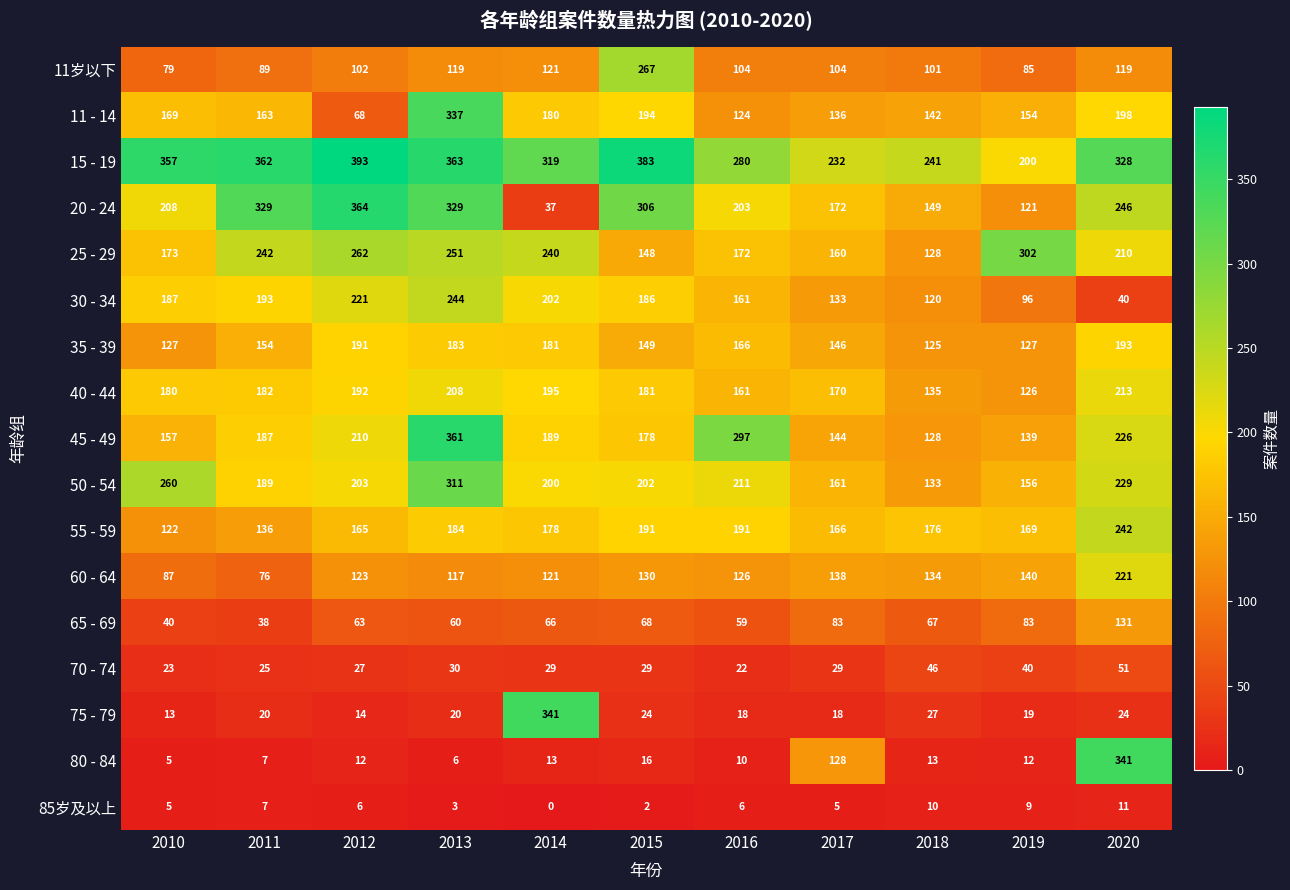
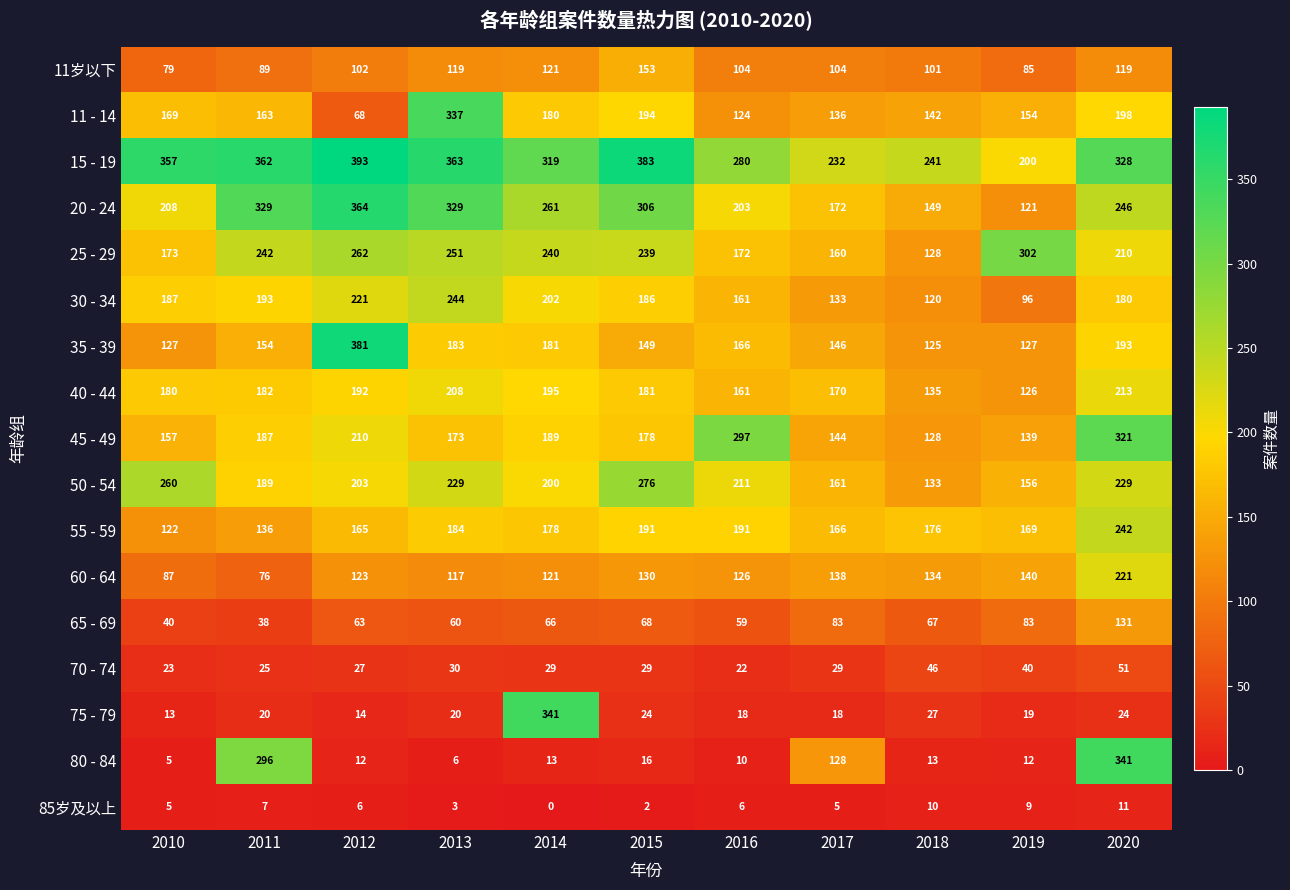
11岁以下, 2015: 267 -> 153
20 - 24, 2014: 37 -> 261
25 - 29, 2015: 148 -> 239
30 - 34, 2020: 40 -> 180
35 - 39, 2012: 191 -> 381
45 - 49, 2013: 361 -> 173
45 - 49, 2020: 226 -> 321
50 - 54, 2013: 311 -> 229
50 - 54, 2015: 202 -> 276
80 - 84, 2011: 7 -> 296
